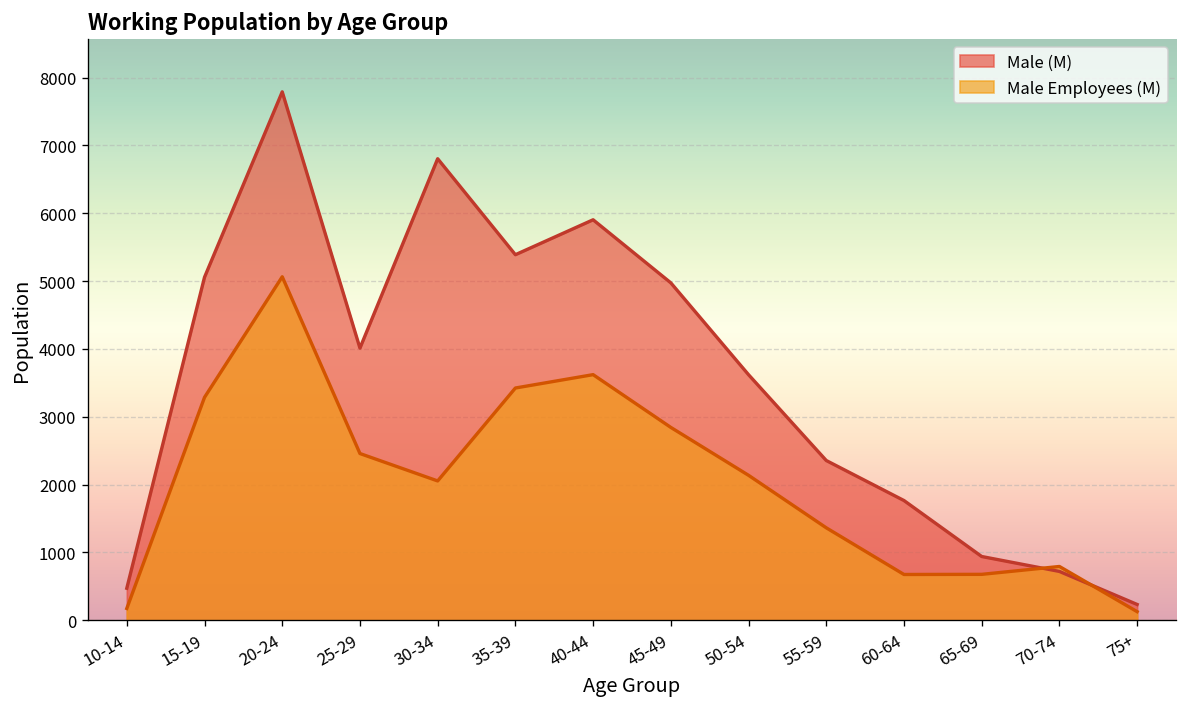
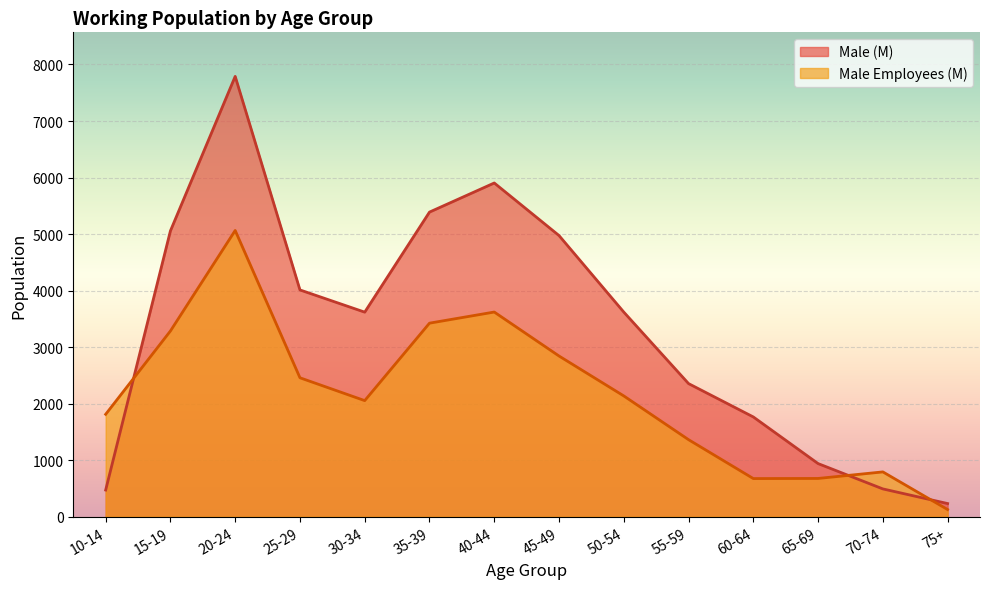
Male Employees (M), 10-14: 200 -> 1800
Male (M), 30-34: 6800 -> 3600
Male (M), 70-74: 700 -> 500
